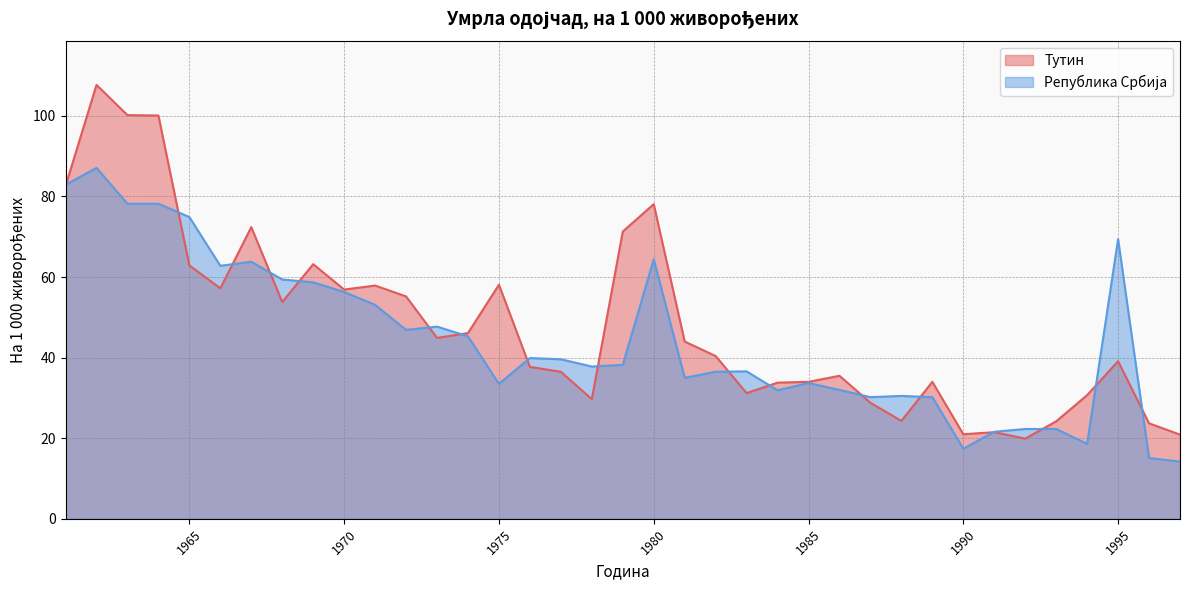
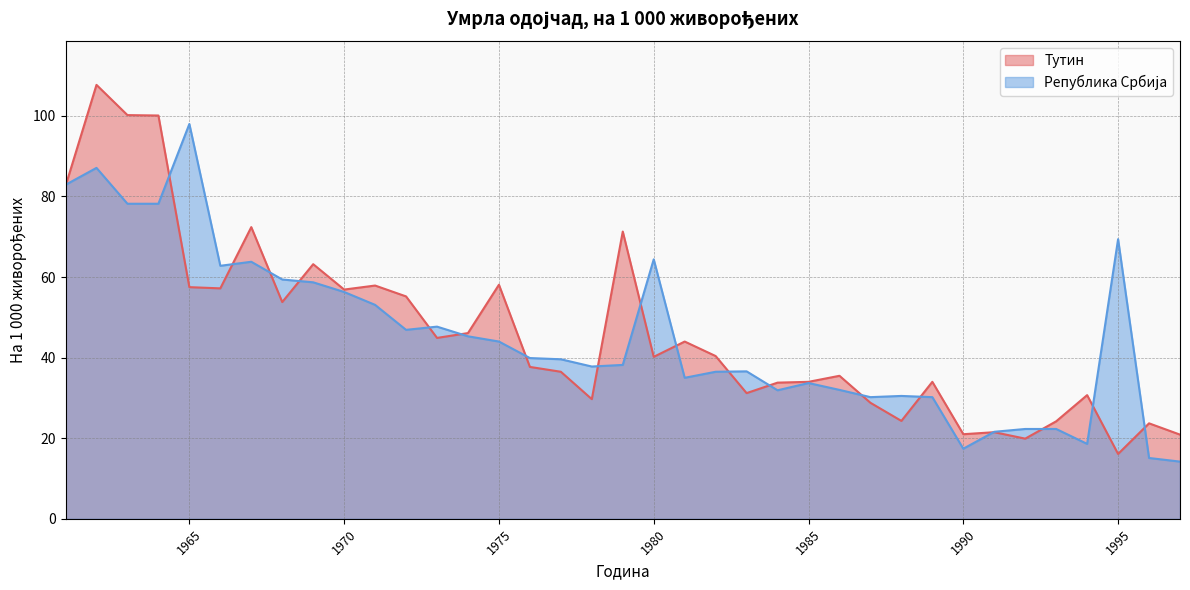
Тутин, 1965: 63 -> 58
Република Србија, 1965: 75 -> 98
Република Србија, 1975: 34 -> 44
Тутин, 1980: 78 -> 40
Тутин, 1995: 39 -> 16
